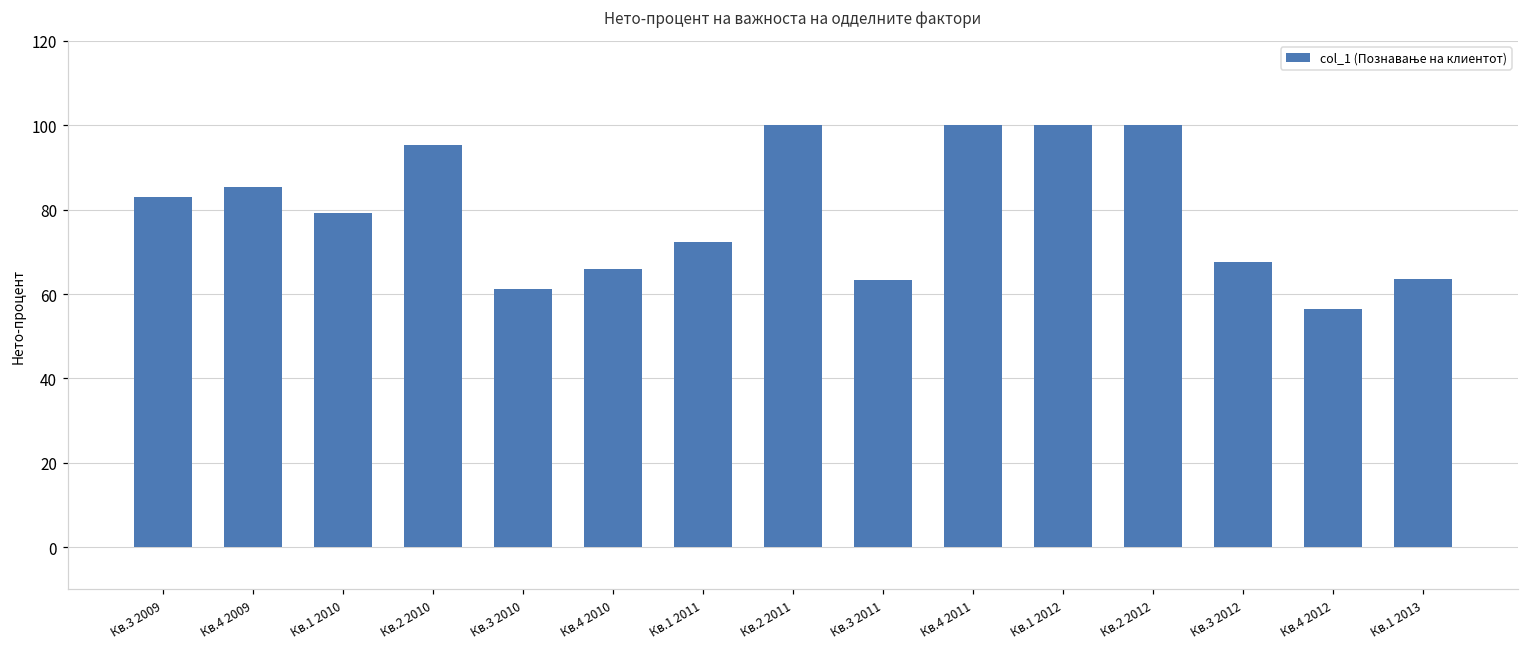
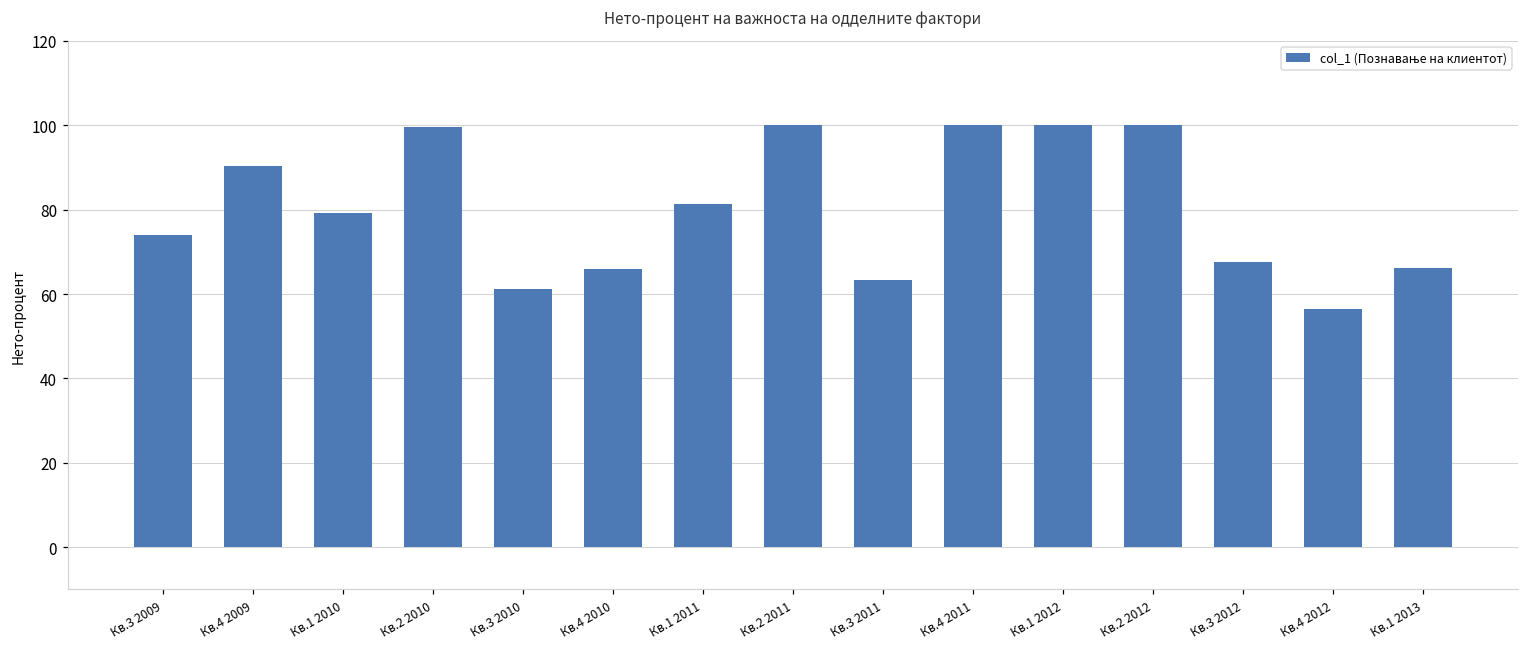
Кв.3 2009: 83 -> 74
Кв.4 2009: 85 -> 90
Кв.2 2010: 95 -> 100
Кв.1 2011: 72 -> 81
Кв.1 2013: 64 -> 66
